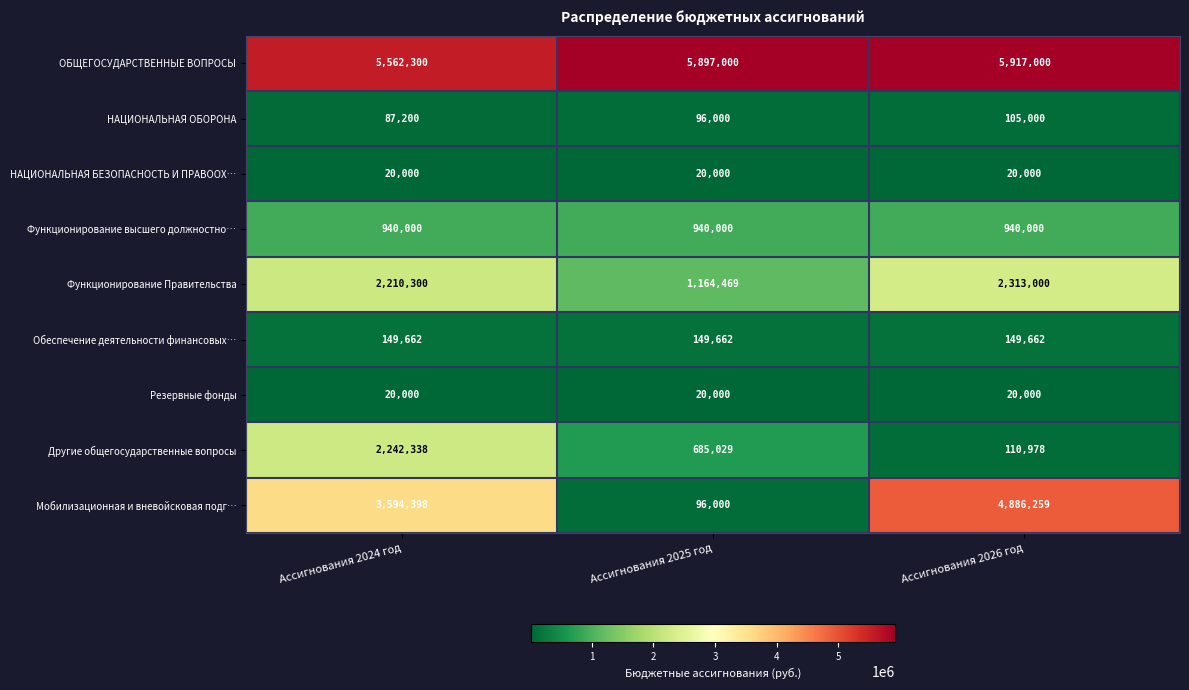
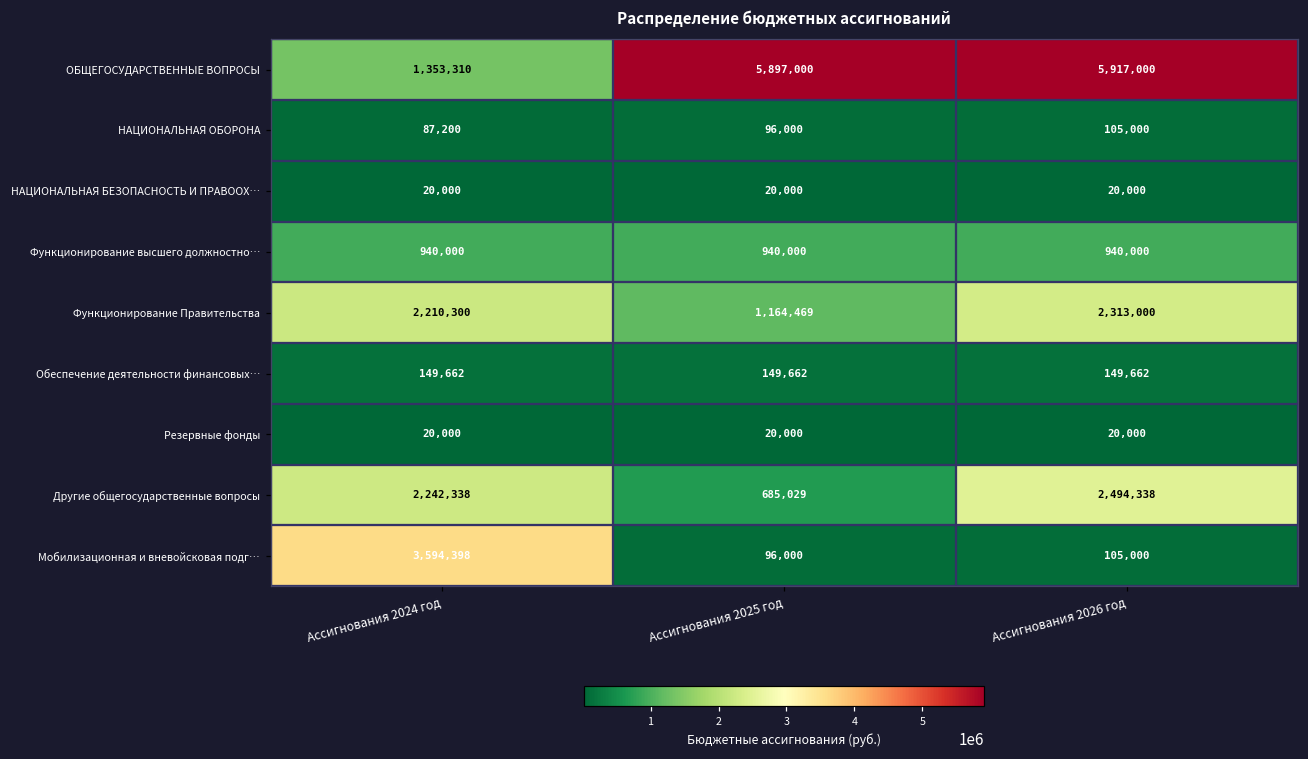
ОБЩЕГОСУДАРСТВЕННЫЕ ВОПРОСЫ, Ассигнования 2024 год: 5,562,300 -> 1,353,310
Другие общегосударственные вопросы, Ассигнования 2026 год: 110,978 -> 2,494,338
Мобилизационная и вневойсковая подг…, Ассигнования 2026 год: 4,886,259 -> 105,000
